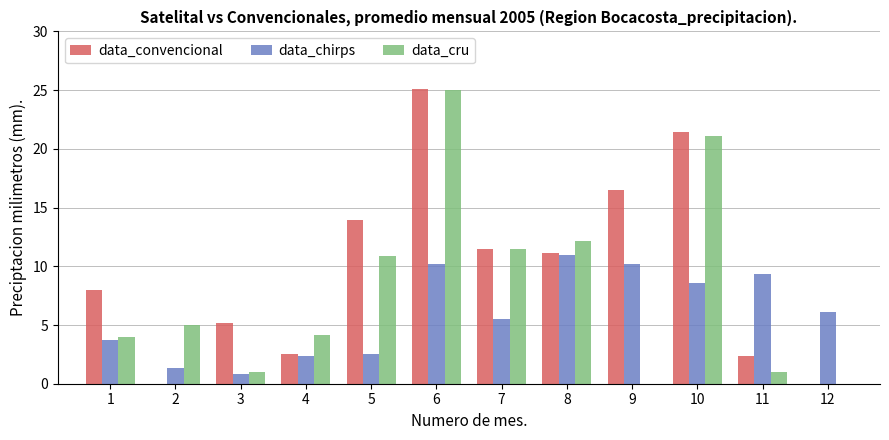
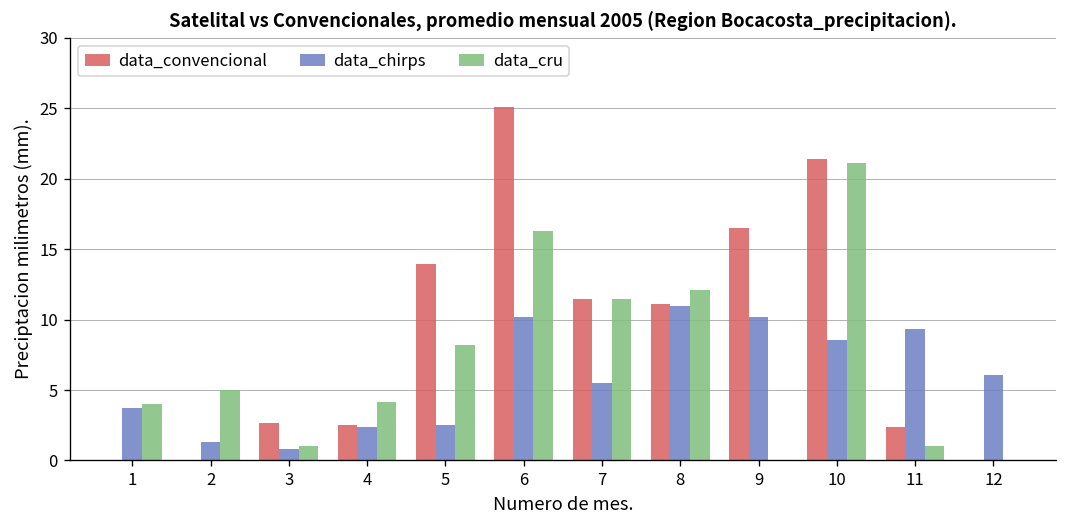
data_convencional, 1: 8 -> 0
data_convencional, 3: 5.2 -> 2.7
data_cru, 5: 10.9 -> 8.2
data_cru, 6: 25.0 -> 16.3
